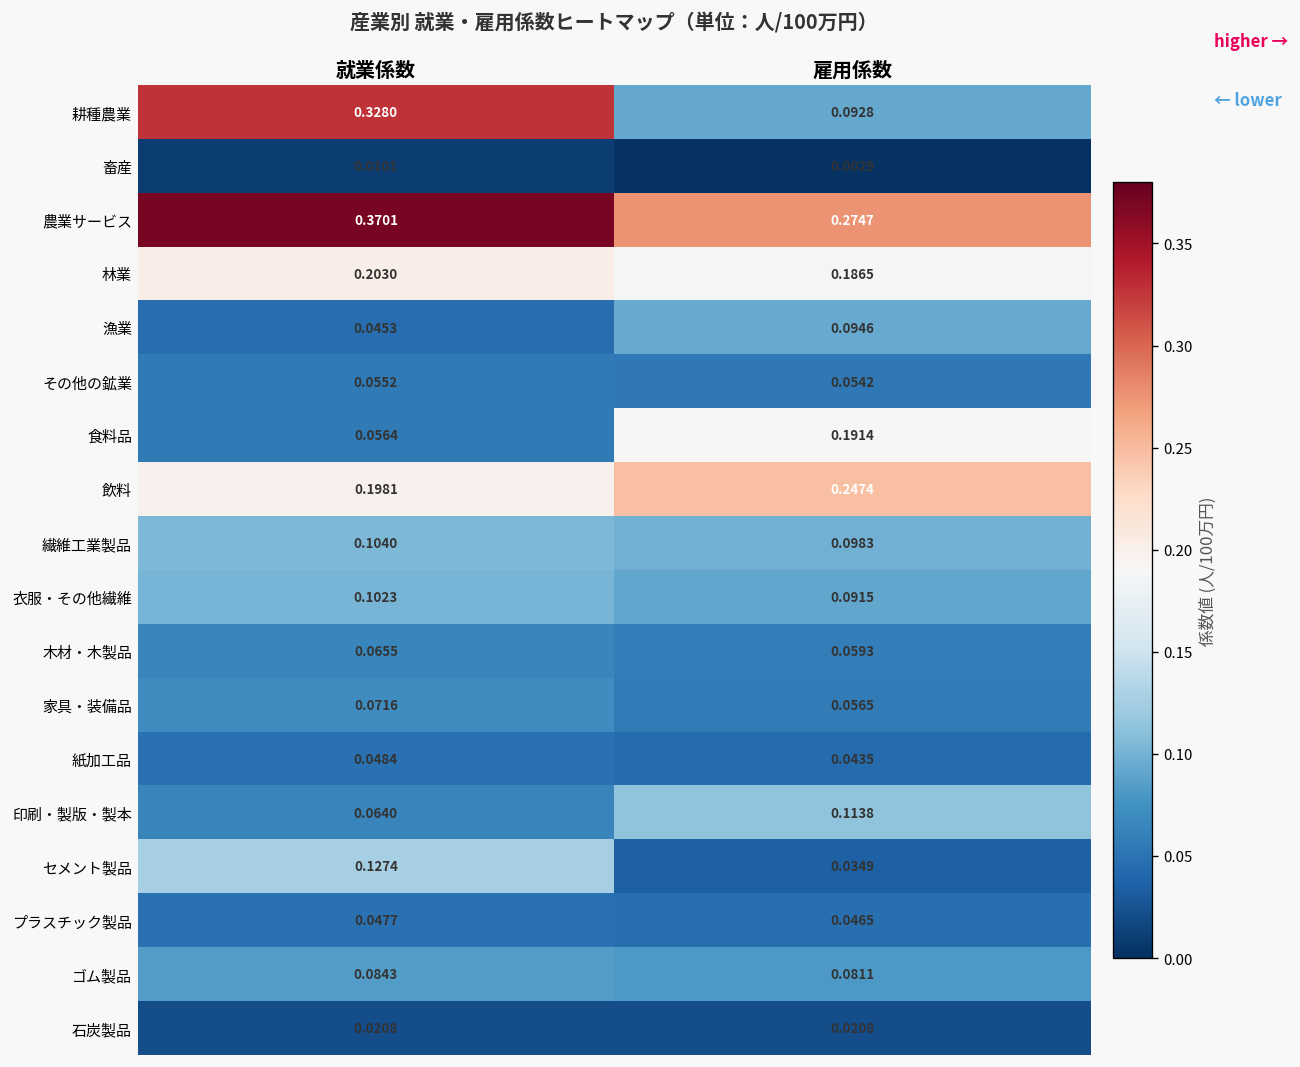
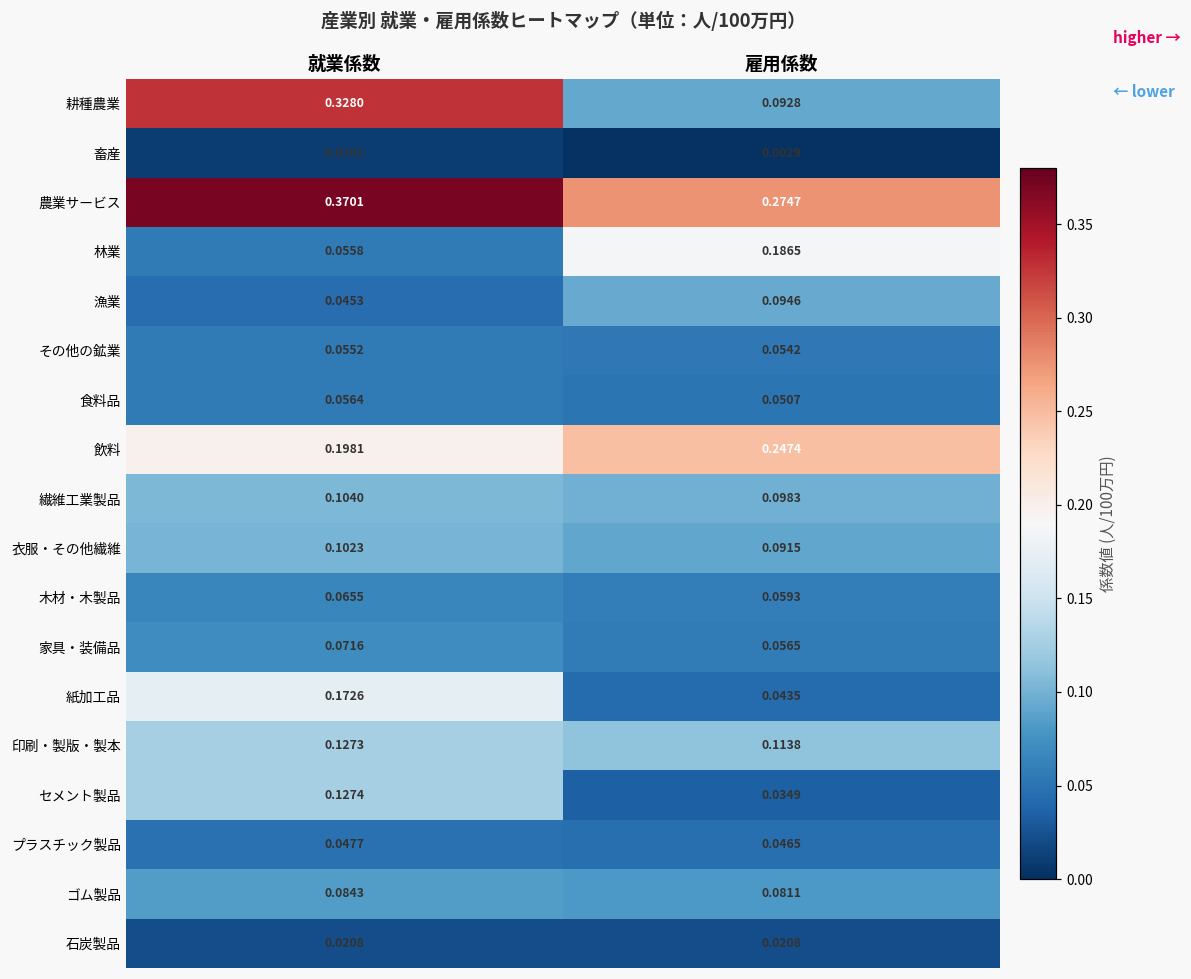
林業, 就業係数: 0.2030 -> 0.0558
食料品, 雇用係数: 0.1914 -> 0.0507
紙加工品, 就業係数: 0.0484 -> 0.1726
印刷・製版・製本, 就業係数: 0.0640 -> 0.1273
